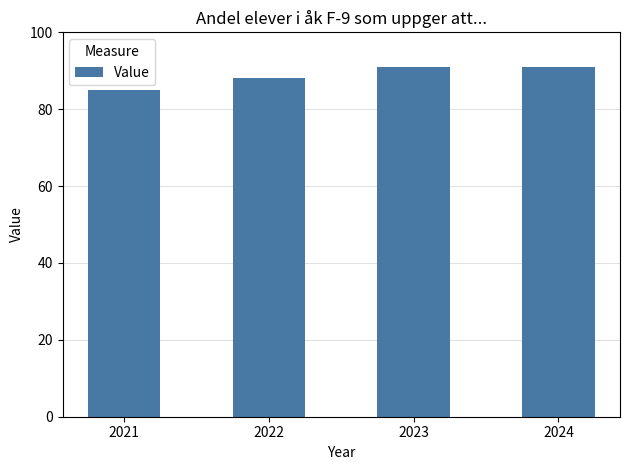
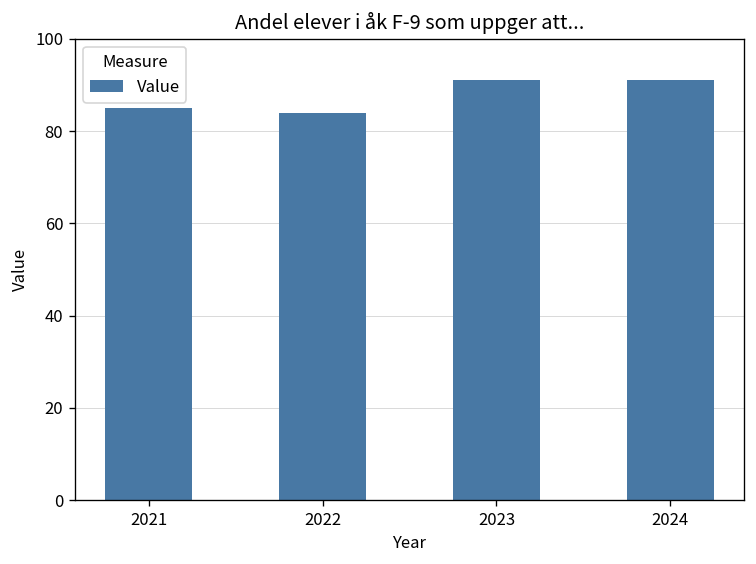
2022: 88 -> 84
